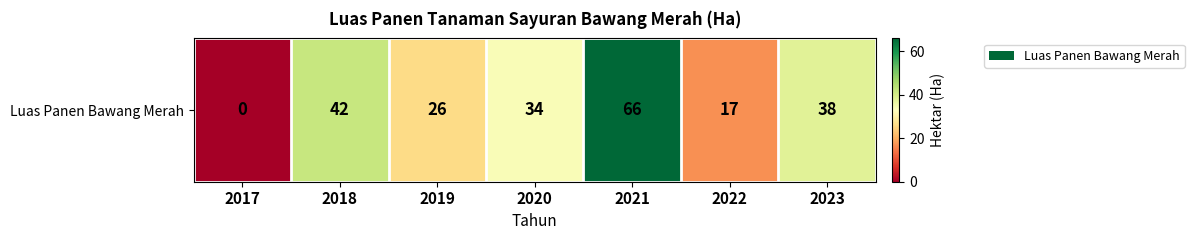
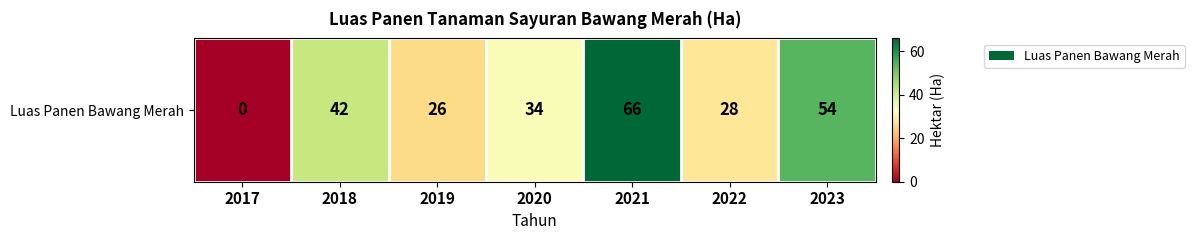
Luas Panen Bawang Merah, 2022: 17 -> 28
Luas Panen Bawang Merah, 2023: 38 -> 54
